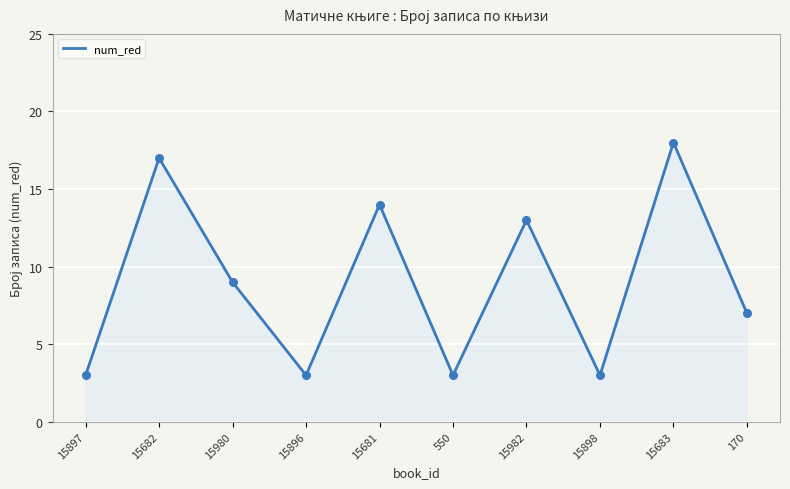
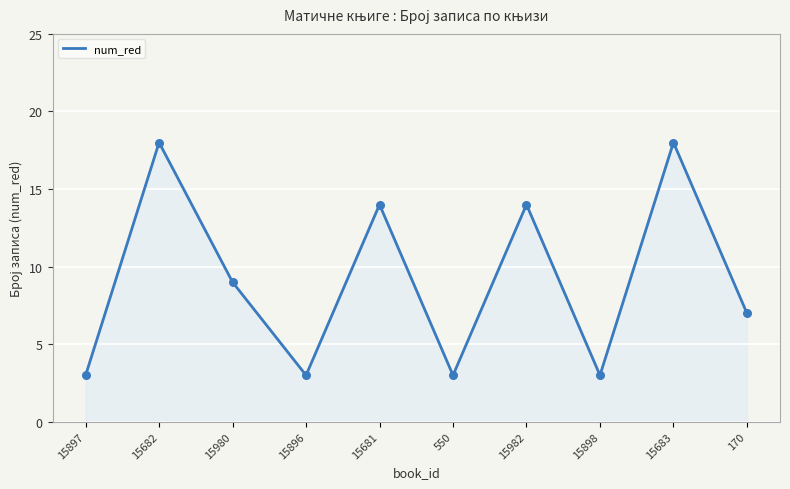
15682: 17 -> 18
15982: 13 -> 14
